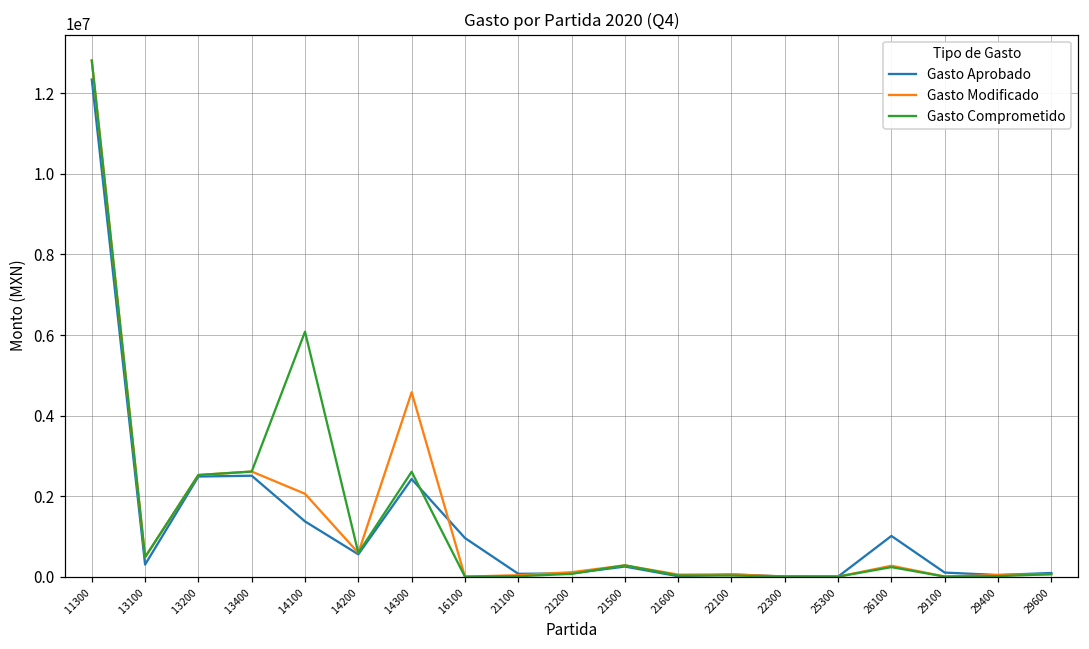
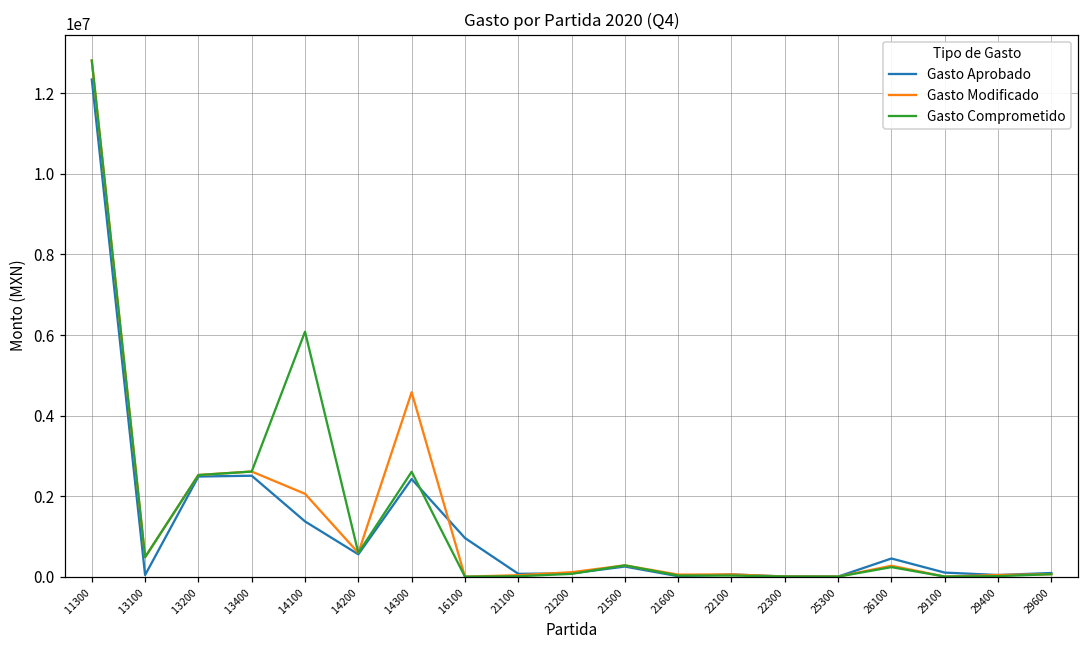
Gasto Aprobado, 13100: 300000 -> 0
Gasto Aprobado, 26100: 1000000 -> 500000
